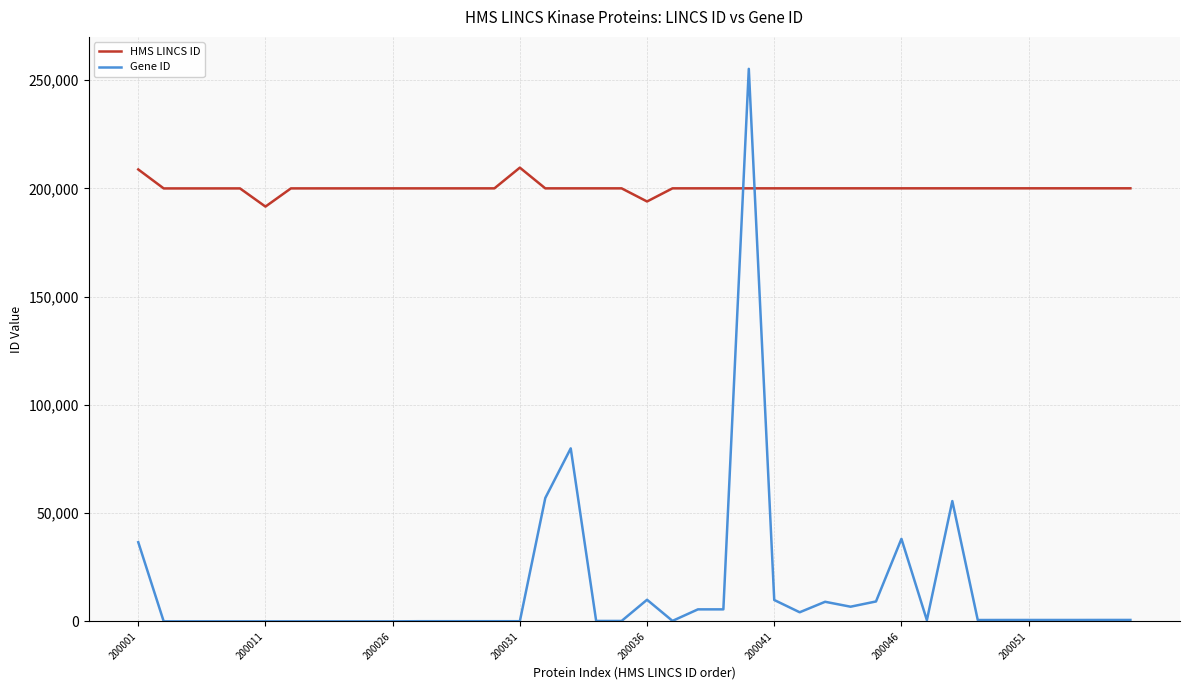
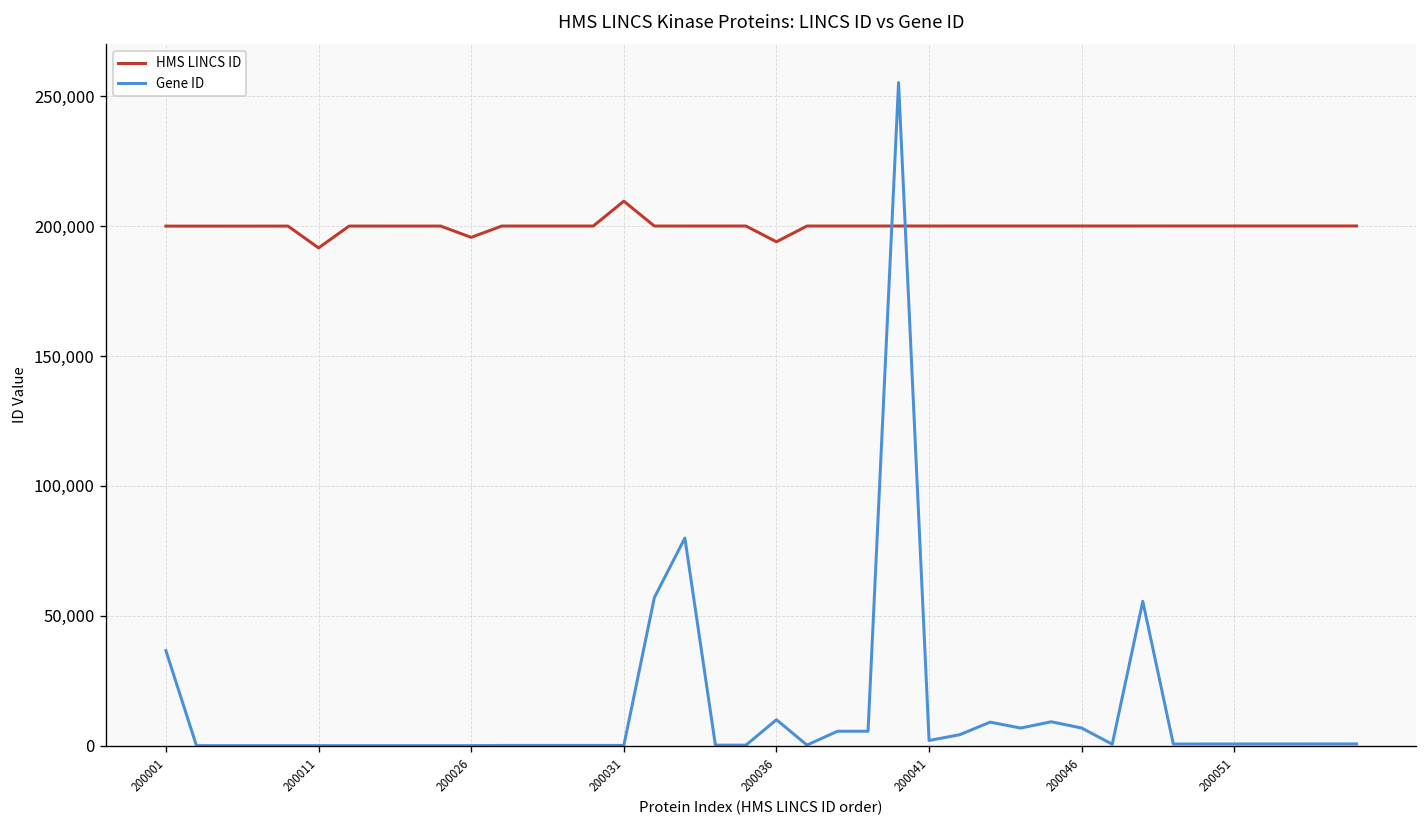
HMS LINCS ID, 200001: 209,000 -> 200,000
HMS LINCS ID, 200026: 200,000 -> 196,000
Gene ID, 200041: 10,000 -> 2,000
Gene ID, 200046: 38,000 -> 7,000
